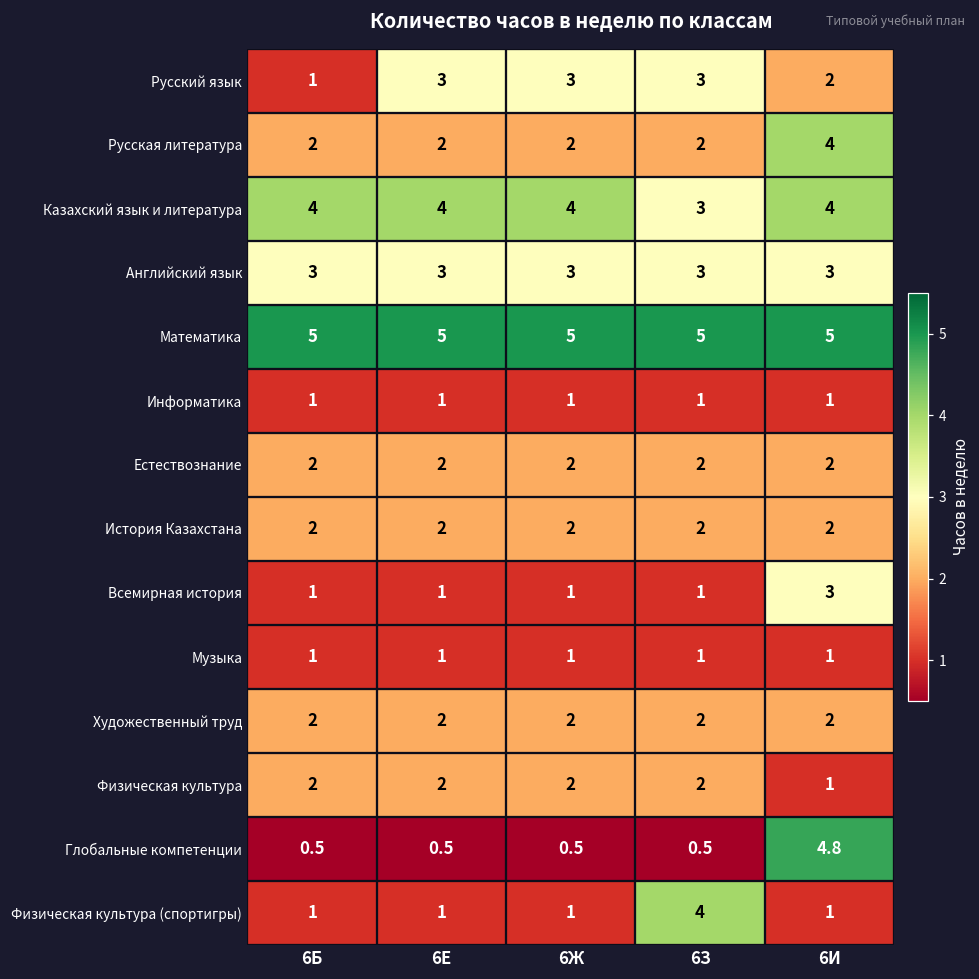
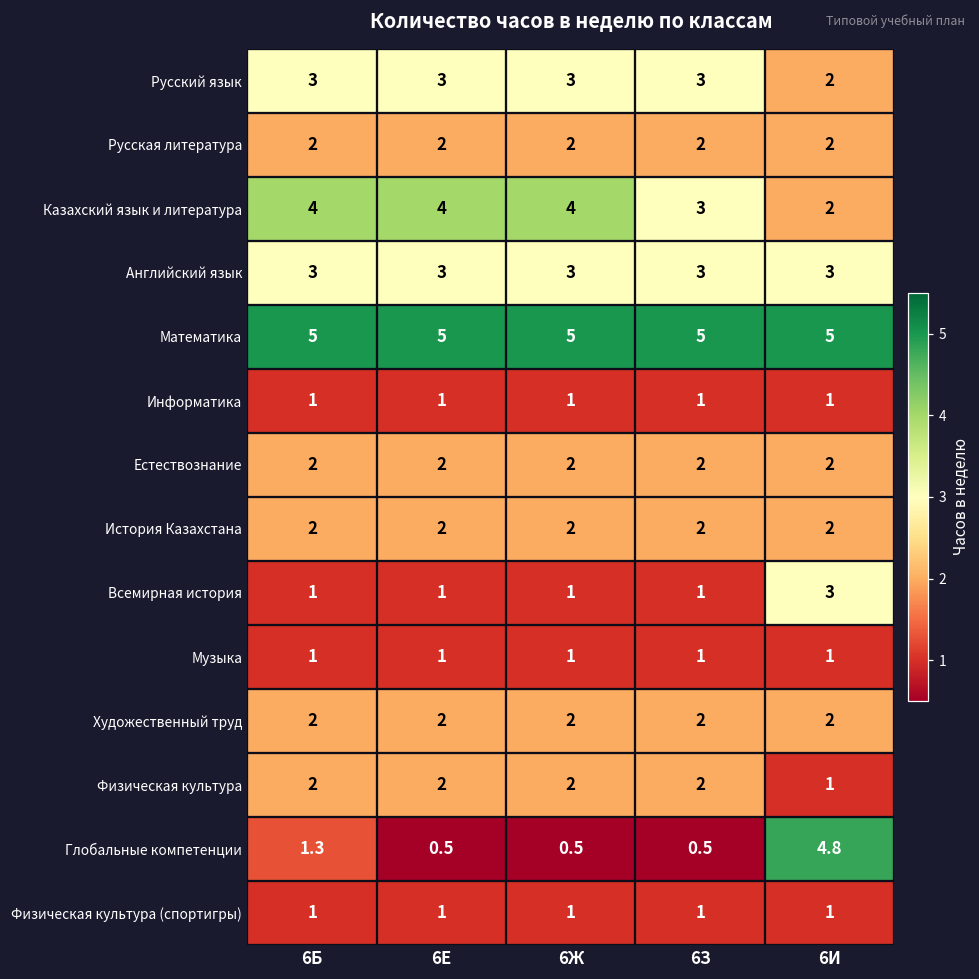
Русский язык, 6Б: 1 -> 3
Русская литература, 6И: 4 -> 2
Казахский язык и литература, 6И: 4 -> 2
Глобальные компетенции, 6Б: 0.5 -> 1.3
Физическая культура (спортигры), 6З: 4 -> 1
